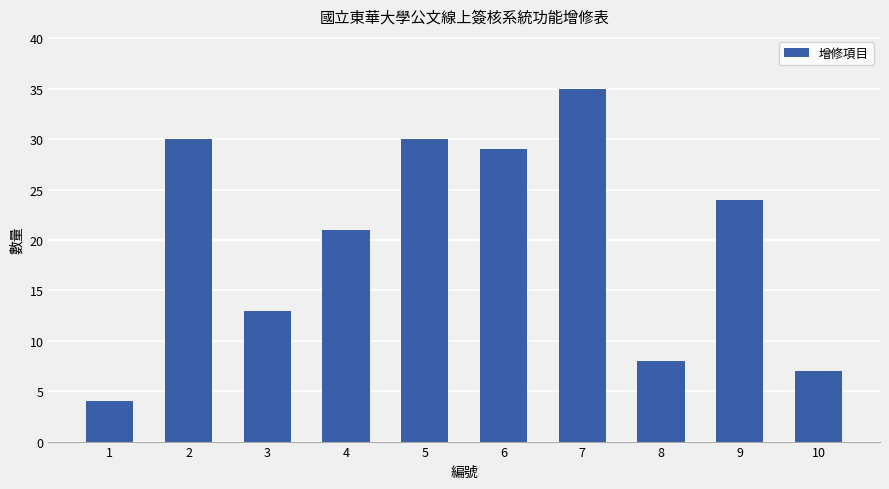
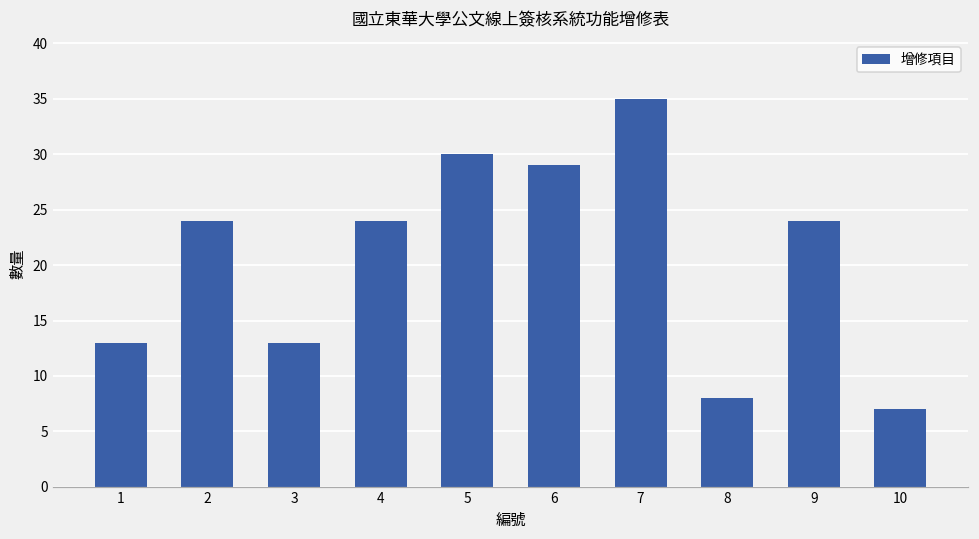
1: 4 -> 13
2: 30 -> 24
4: 21 -> 24
